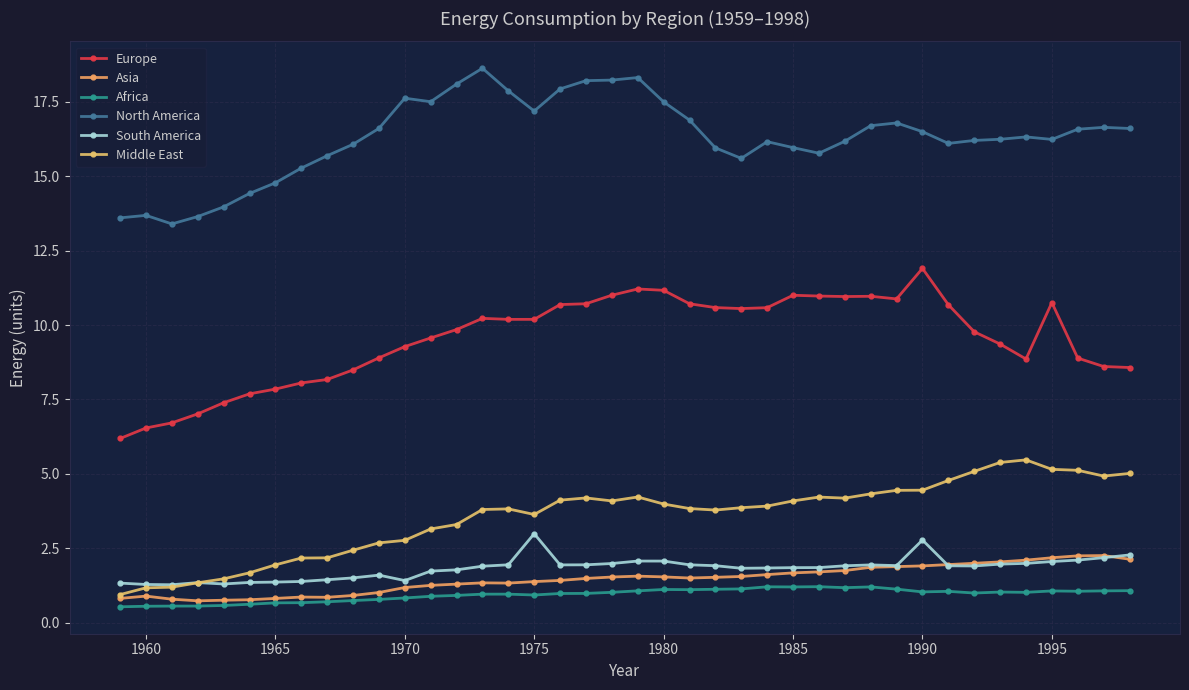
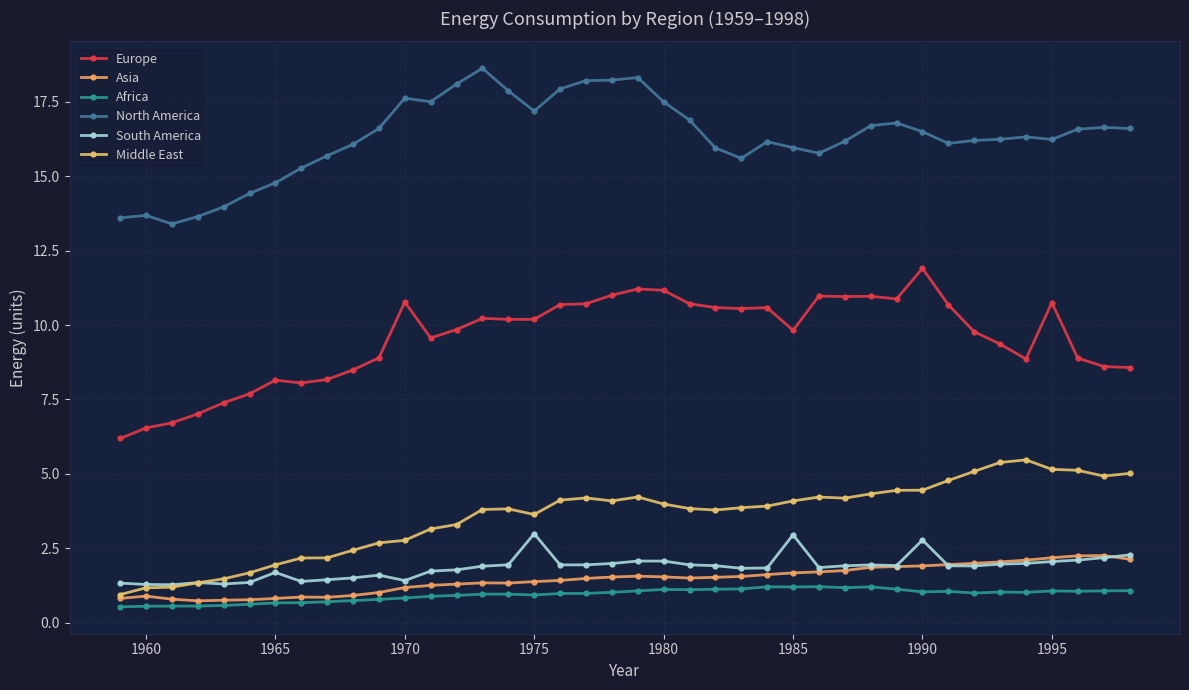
Europe, 1965: 7.8 -> 8.1
South America, 1965: 1.4 -> 1.7
Europe, 1970: 9.3 -> 10.8
Europe, 1985: 11.0 -> 9.8
South America, 1985: 1.8 -> 3.0
